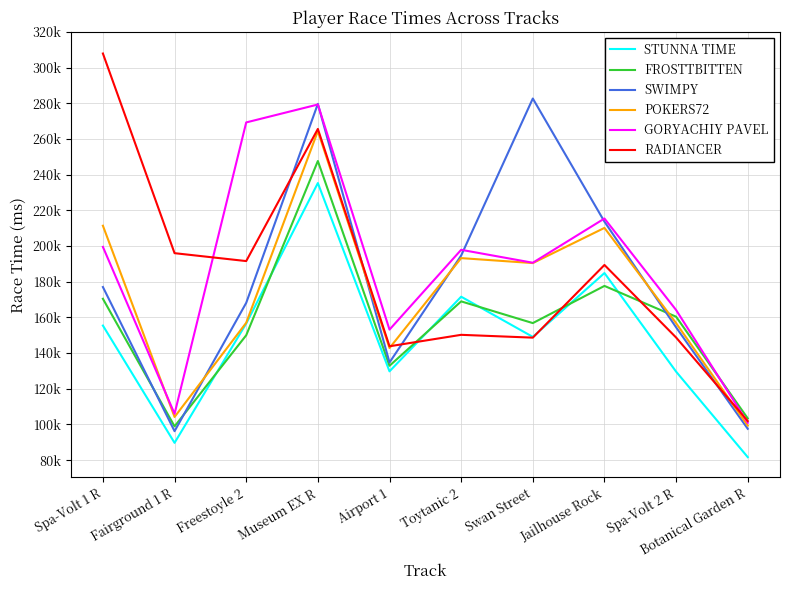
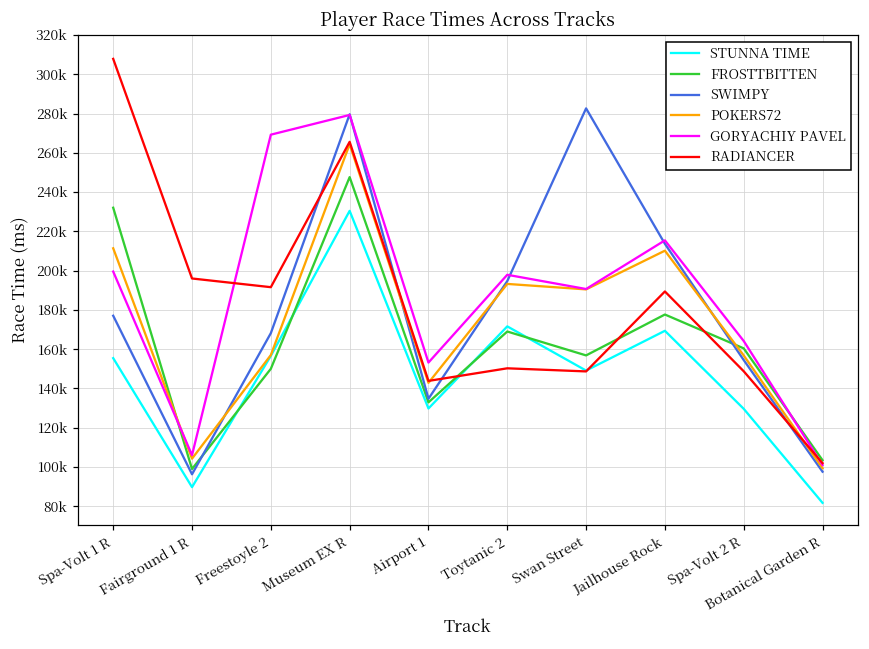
FROSTTBITTEN, Spa-Volt 1 R: 170000 -> 232000
STUNNA TIME, Museum EX R: 235000 -> 230000
STUNNA TIME, Jailhouse Rock: 185000 -> 169000
